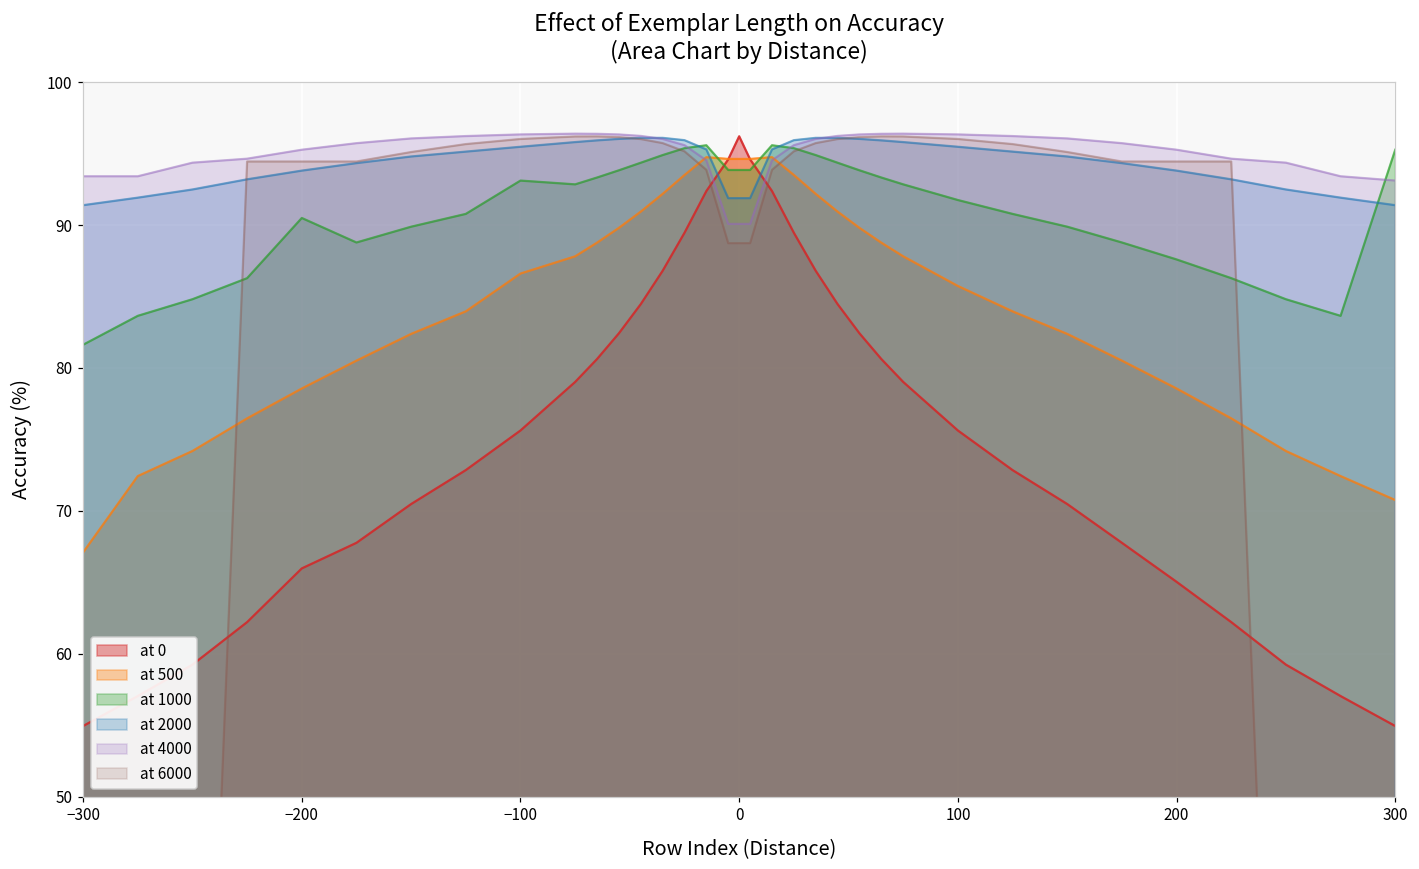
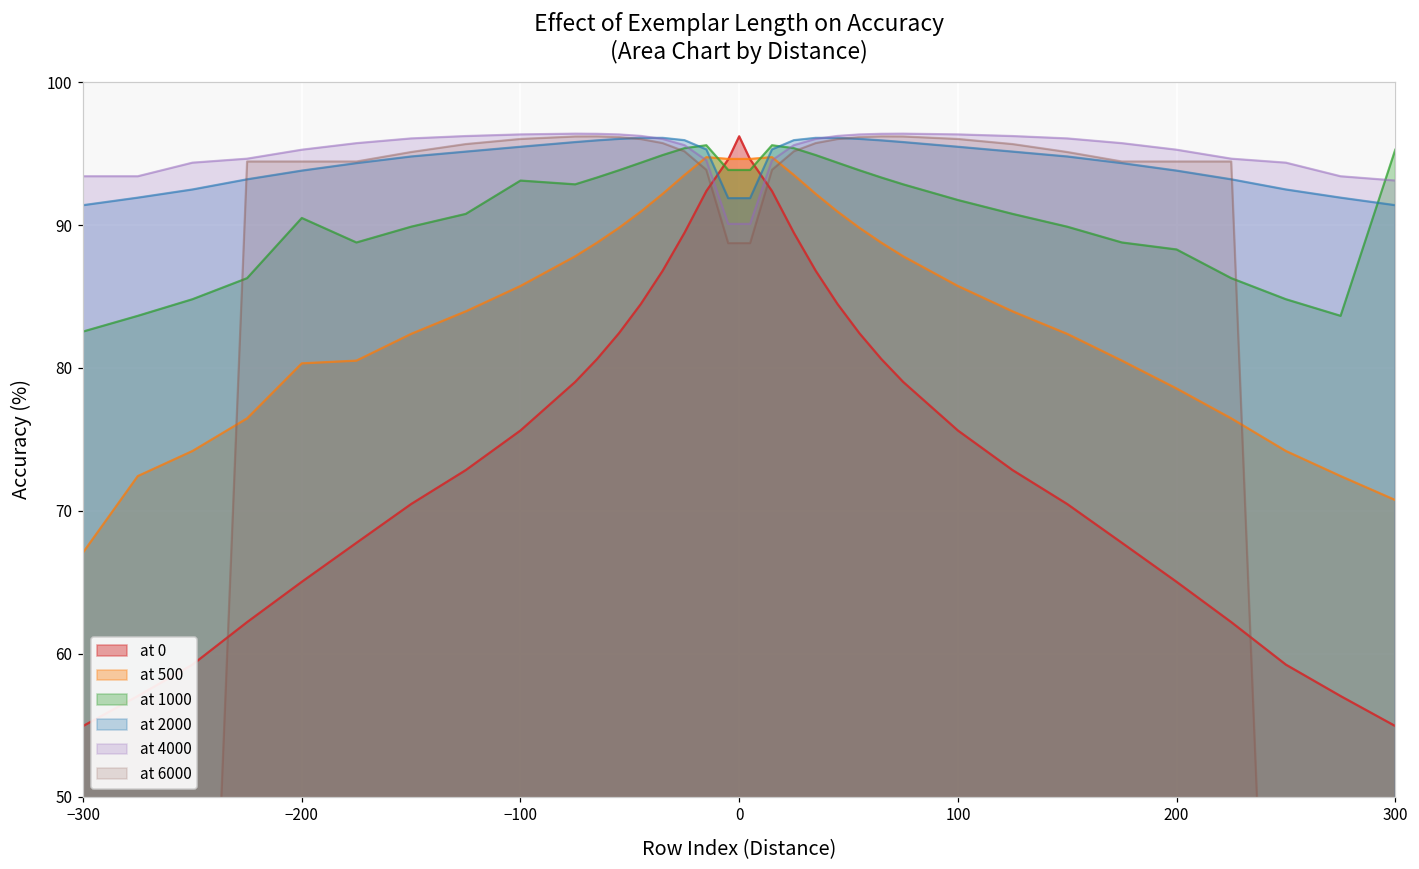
at 1000, −300: 81.6 -> 82.5
at 0, −200: 66.0 -> 65.0
at 500, −200: 78.6 -> 80.3
at 500, −100: 86.6 -> 85.7
at 1000, 200: 87.6 -> 88.3
